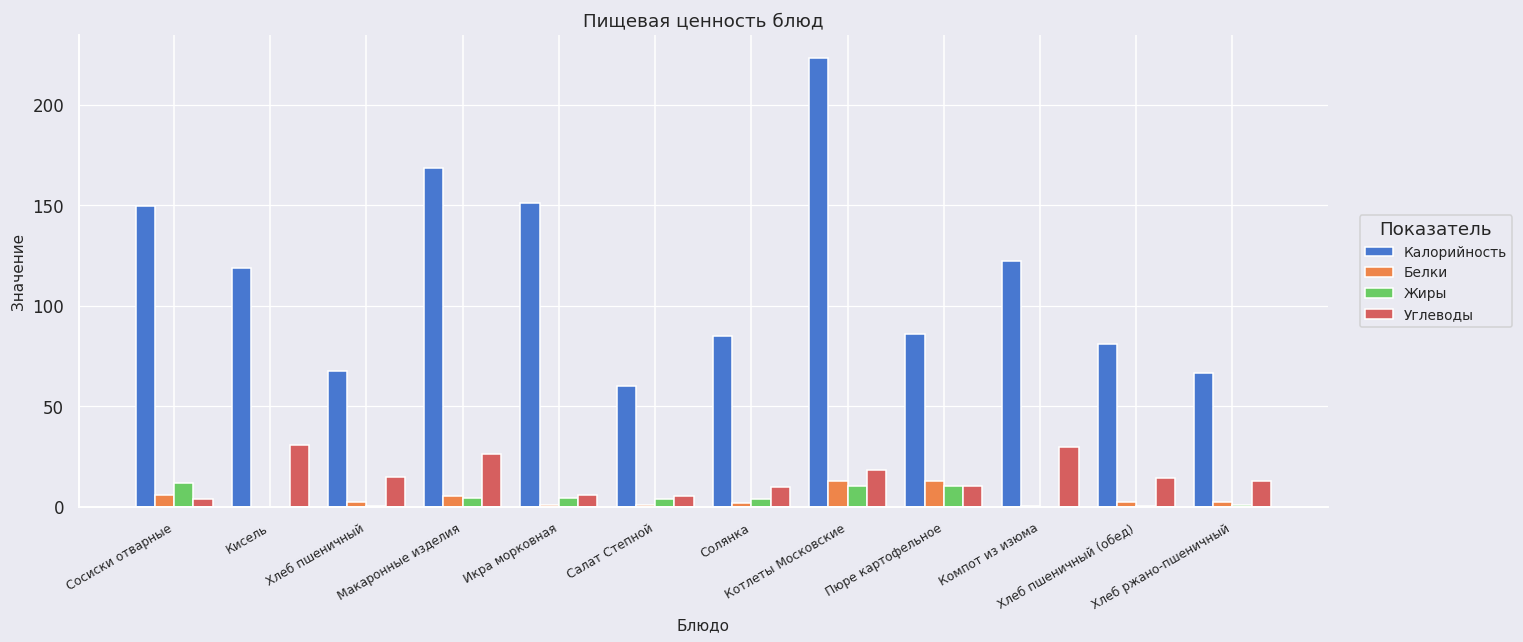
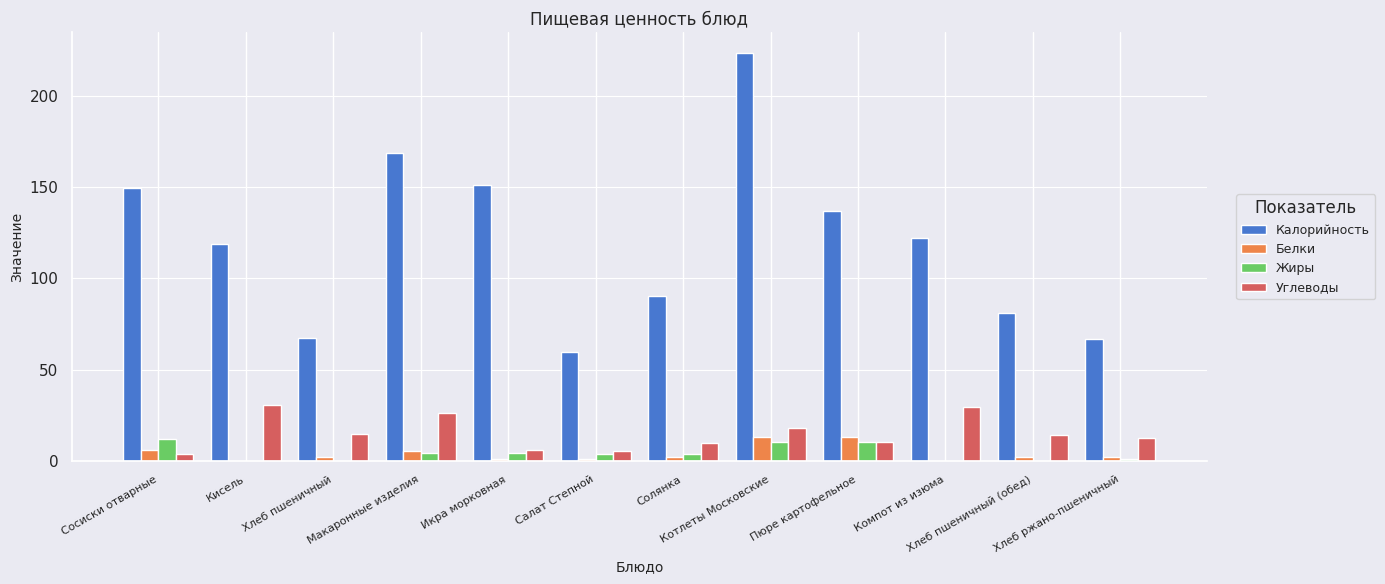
Калорийность, Солянка: 85 -> 90
Калорийность, Пюре картофельное: 86 -> 137
